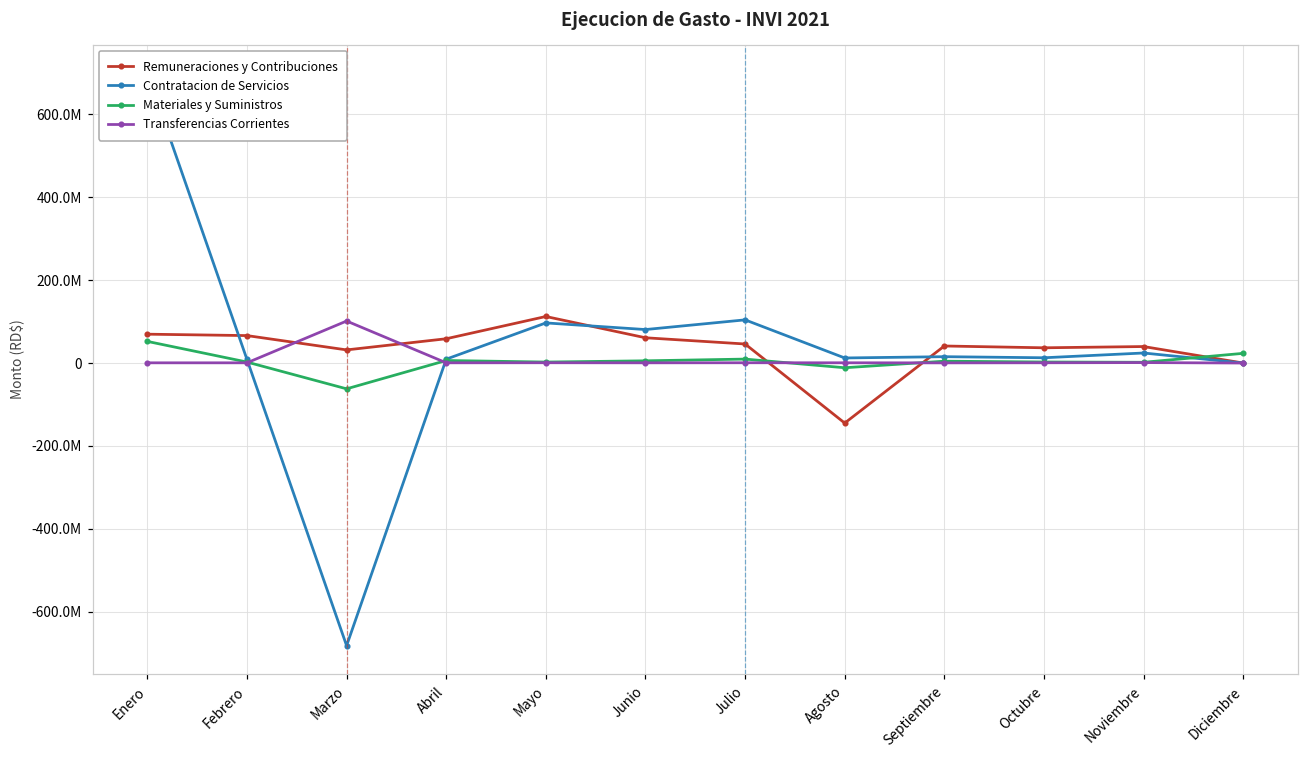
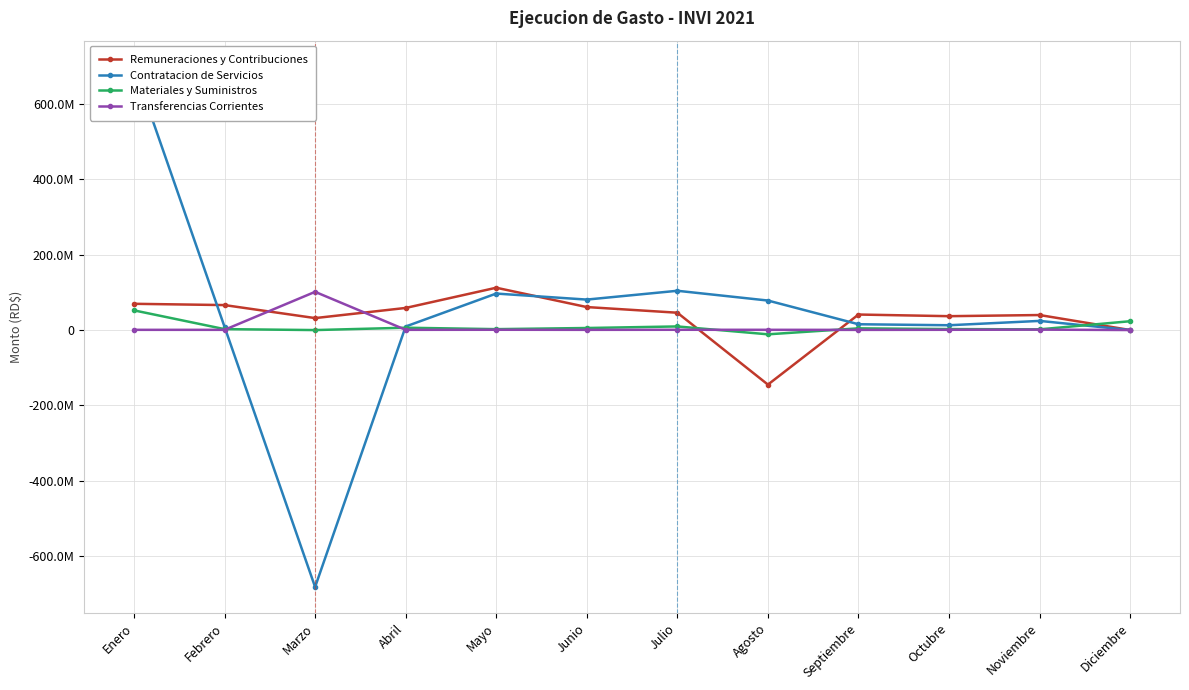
Materiales y Suministros, Marzo: -60000000 -> 0
Contratacion de Servicios, Agosto: 10000000 -> 80000000
